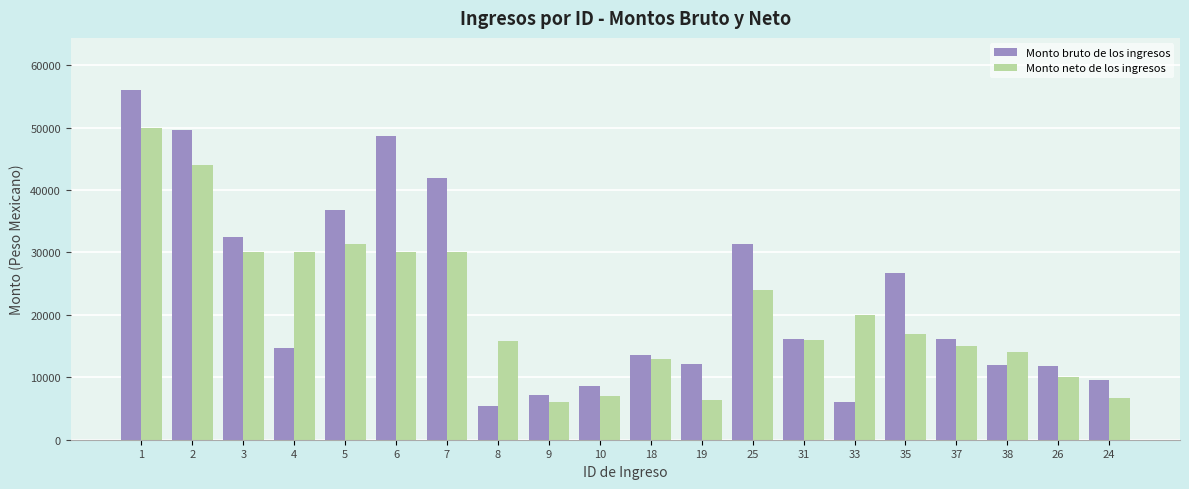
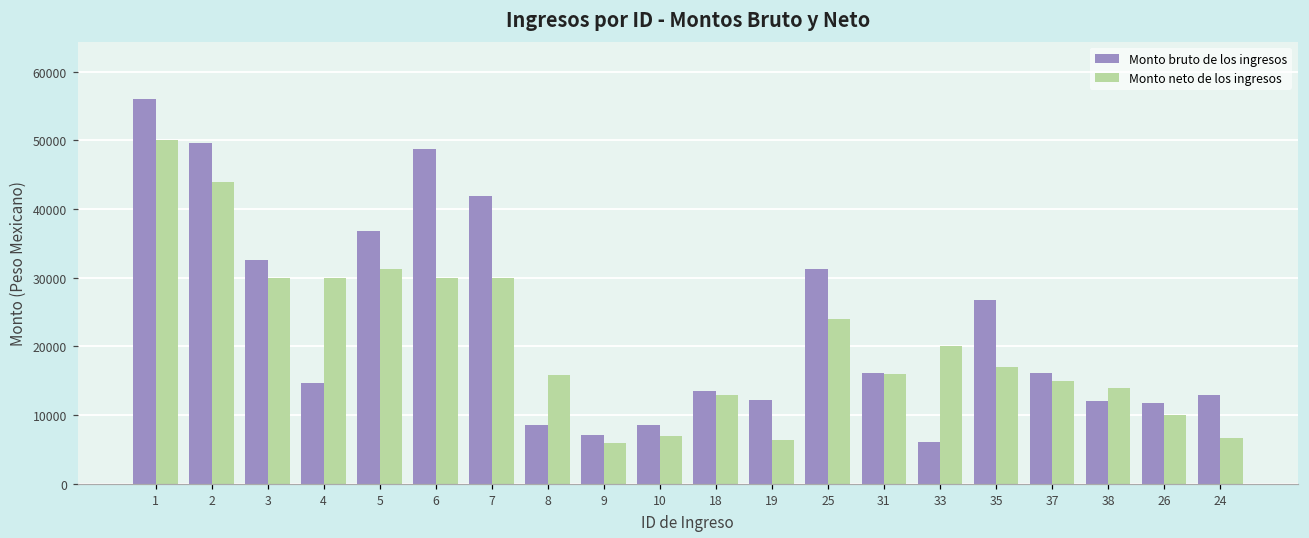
Monto bruto de los ingresos, 8: 5000 -> 9000
Monto bruto de los ingresos, 24: 10000 -> 13000
